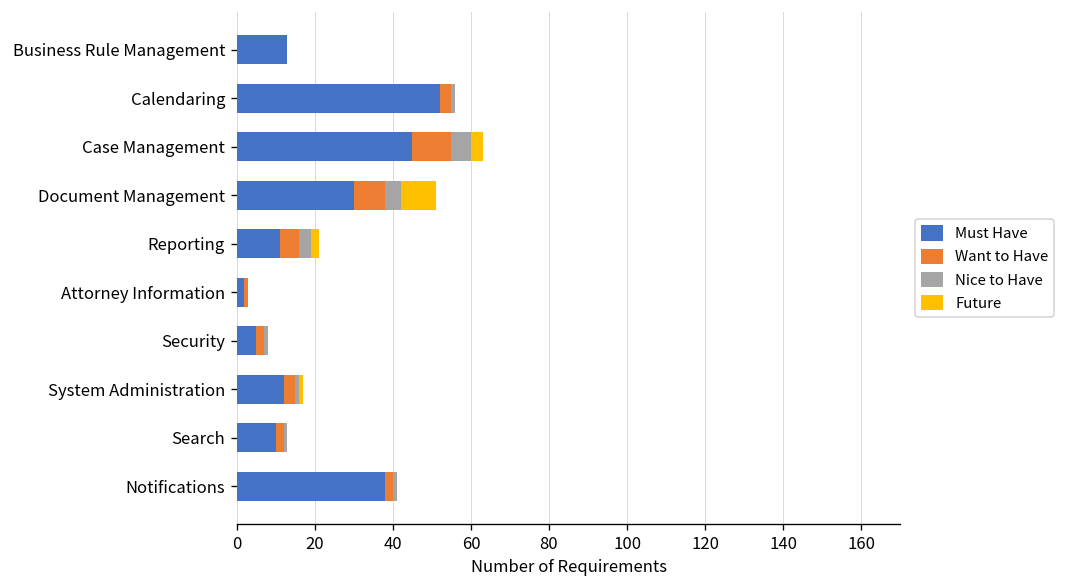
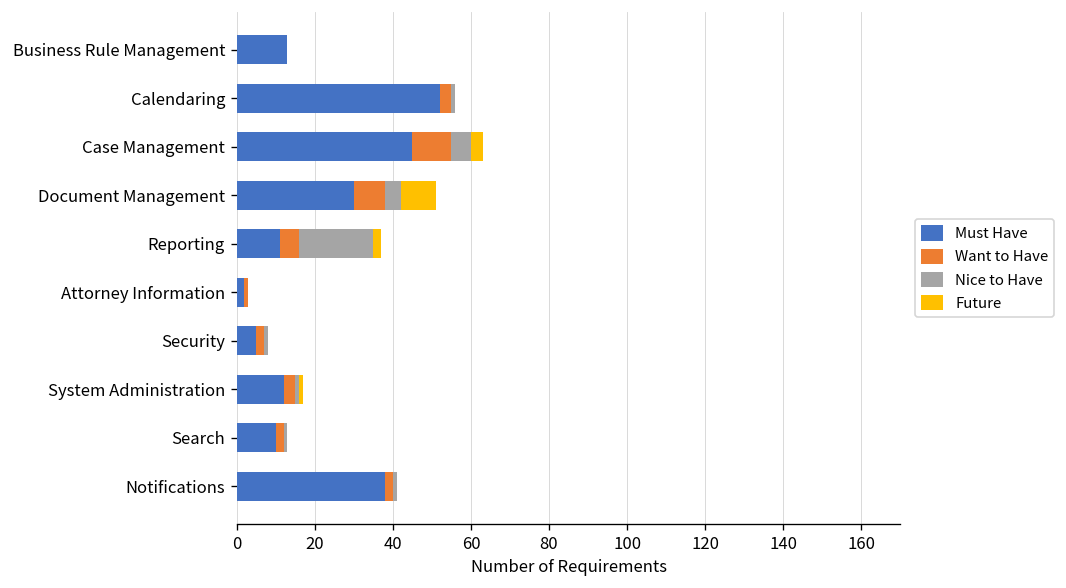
Nice to Have, Reporting: 3 -> 19
